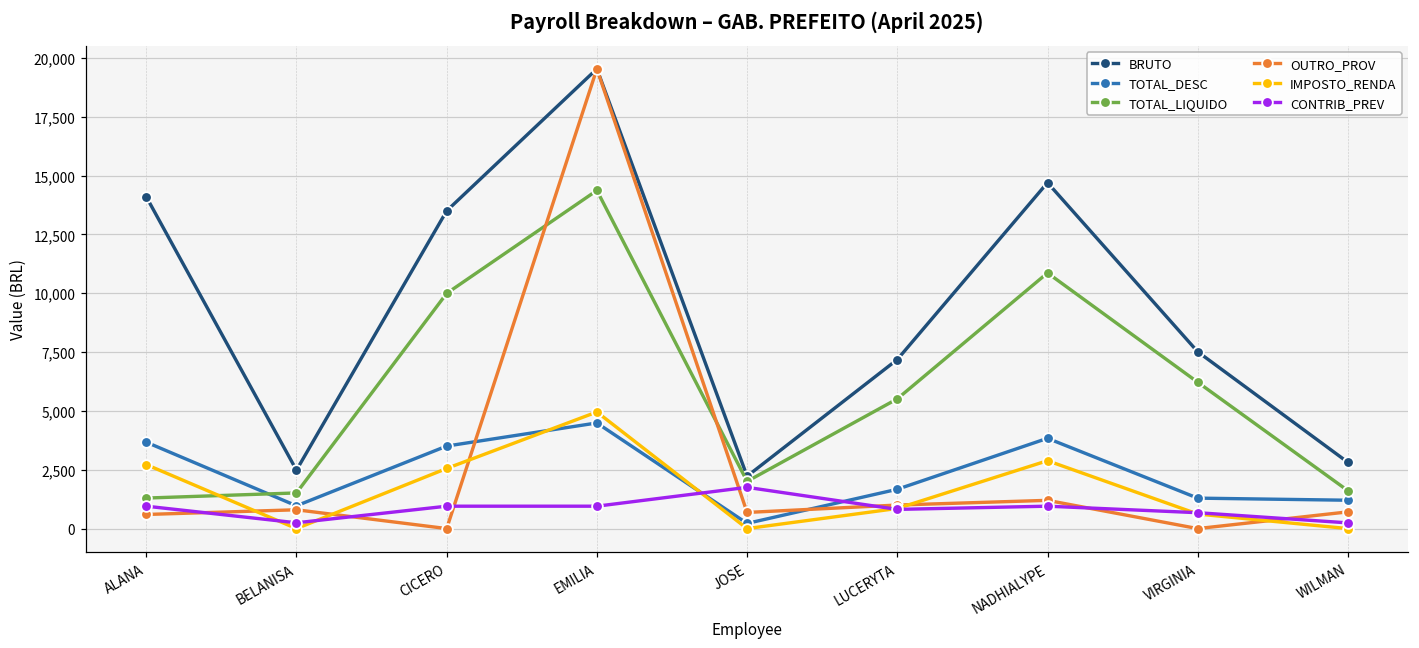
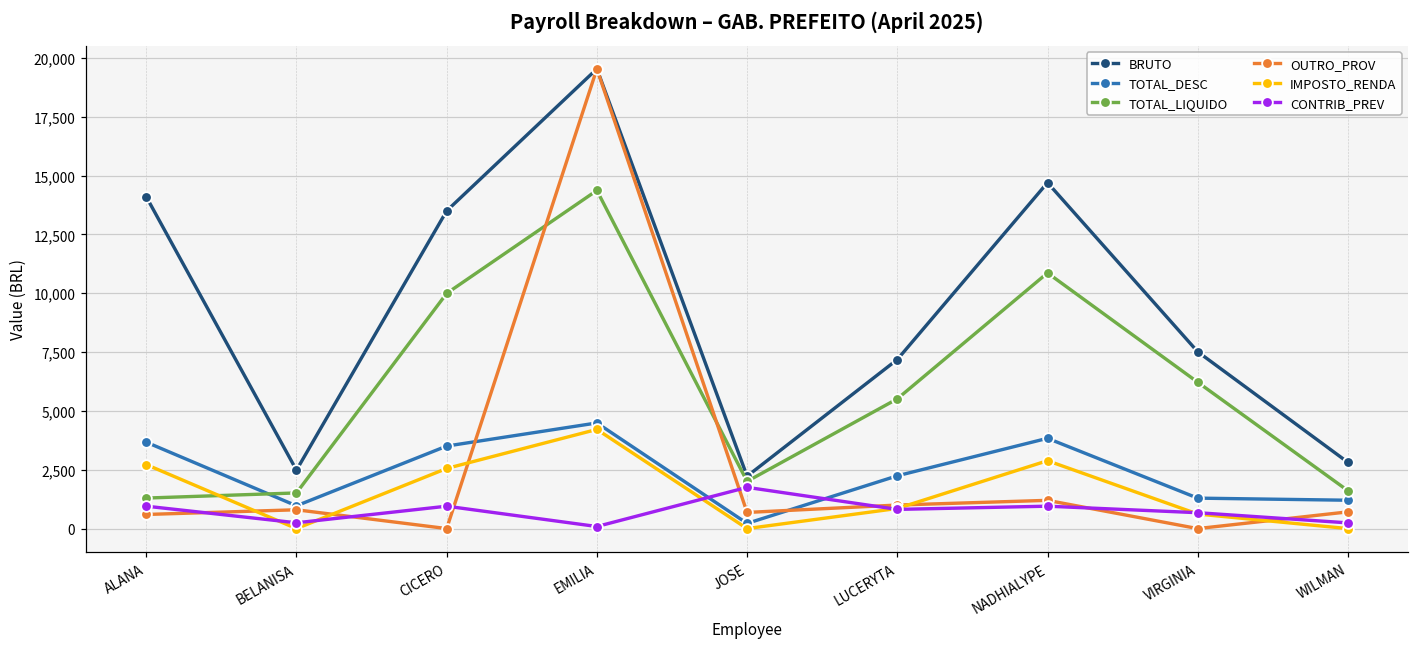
IMPOSTO_RENDA, EMILIA: 5,000 -> 4,200
CONTRIB_PREV, EMILIA: 1,000 -> 100
TOTAL_DESC, LUCERYTA: 1,700 -> 2,200
